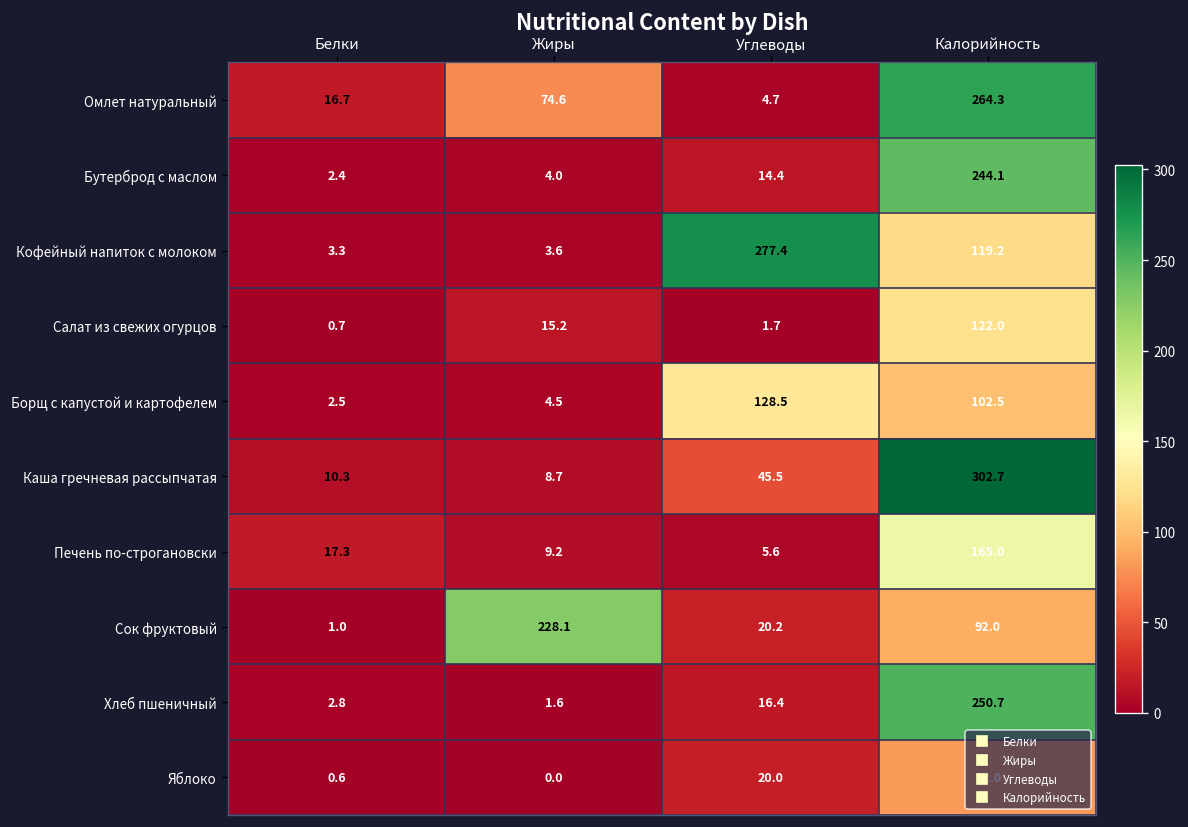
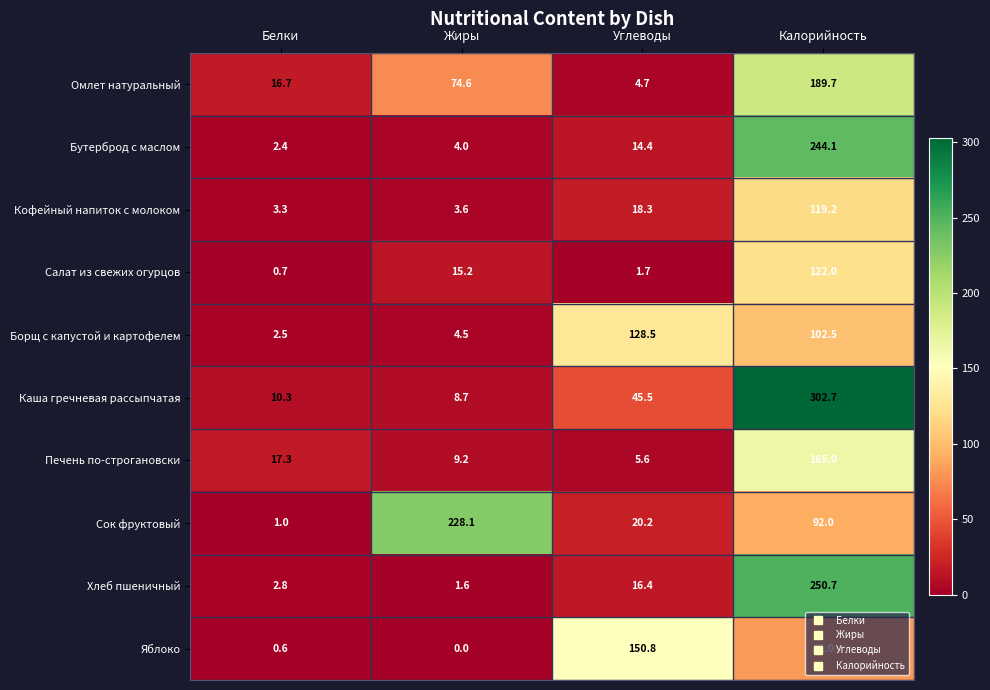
Омлет натуральный, Калорийность: 264.3 -> 189.7
Кофейный напиток с молоком, Углеводы: 277.4 -> 18.3
Яблоко, Углеводы: 20.0 -> 150.8
